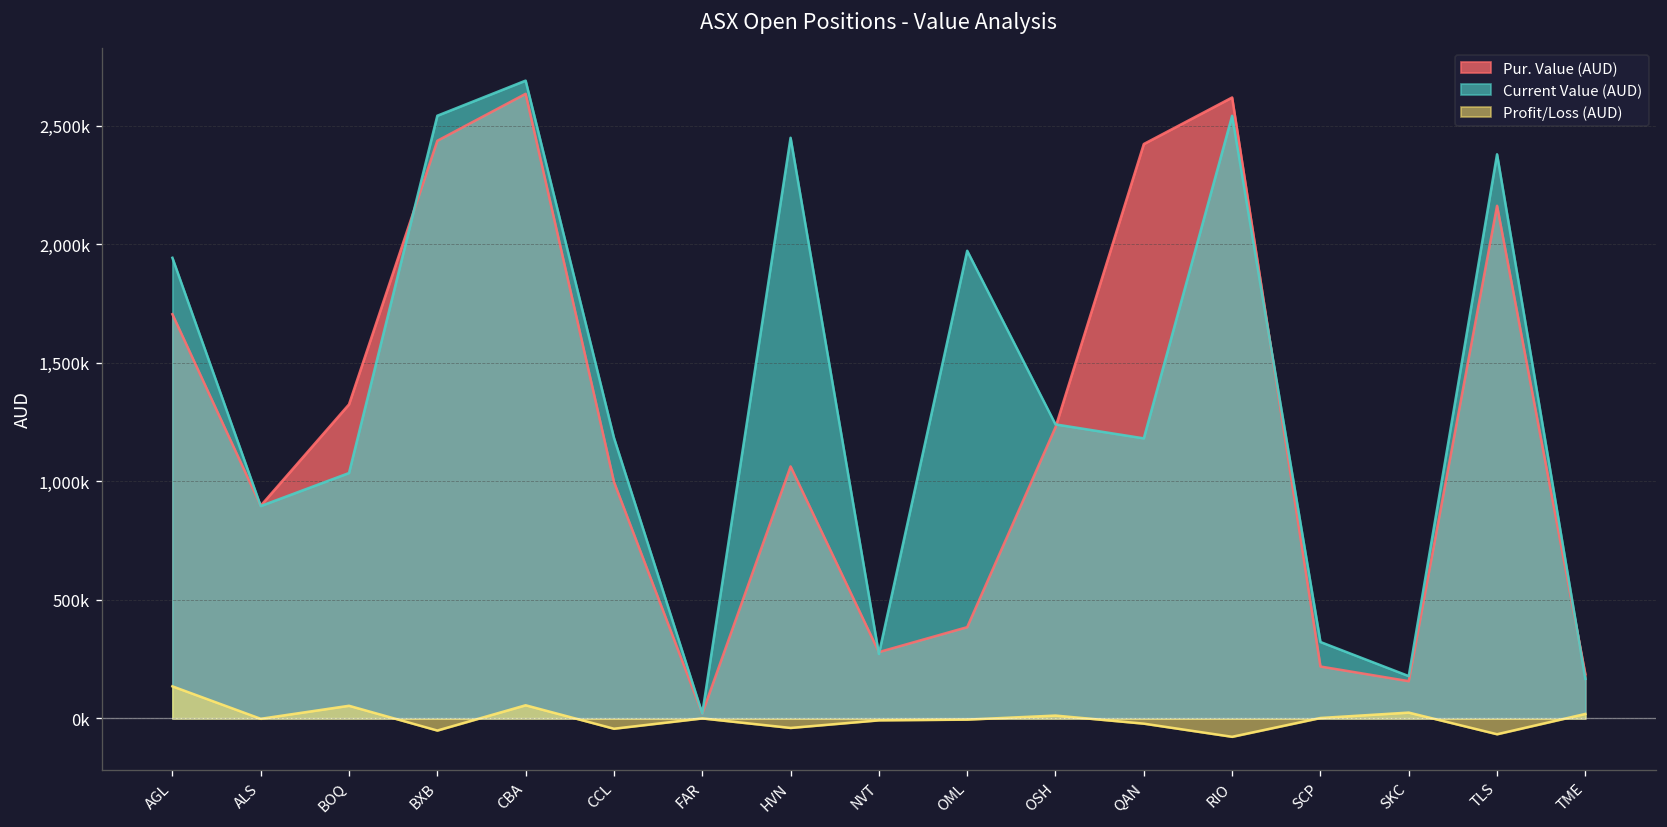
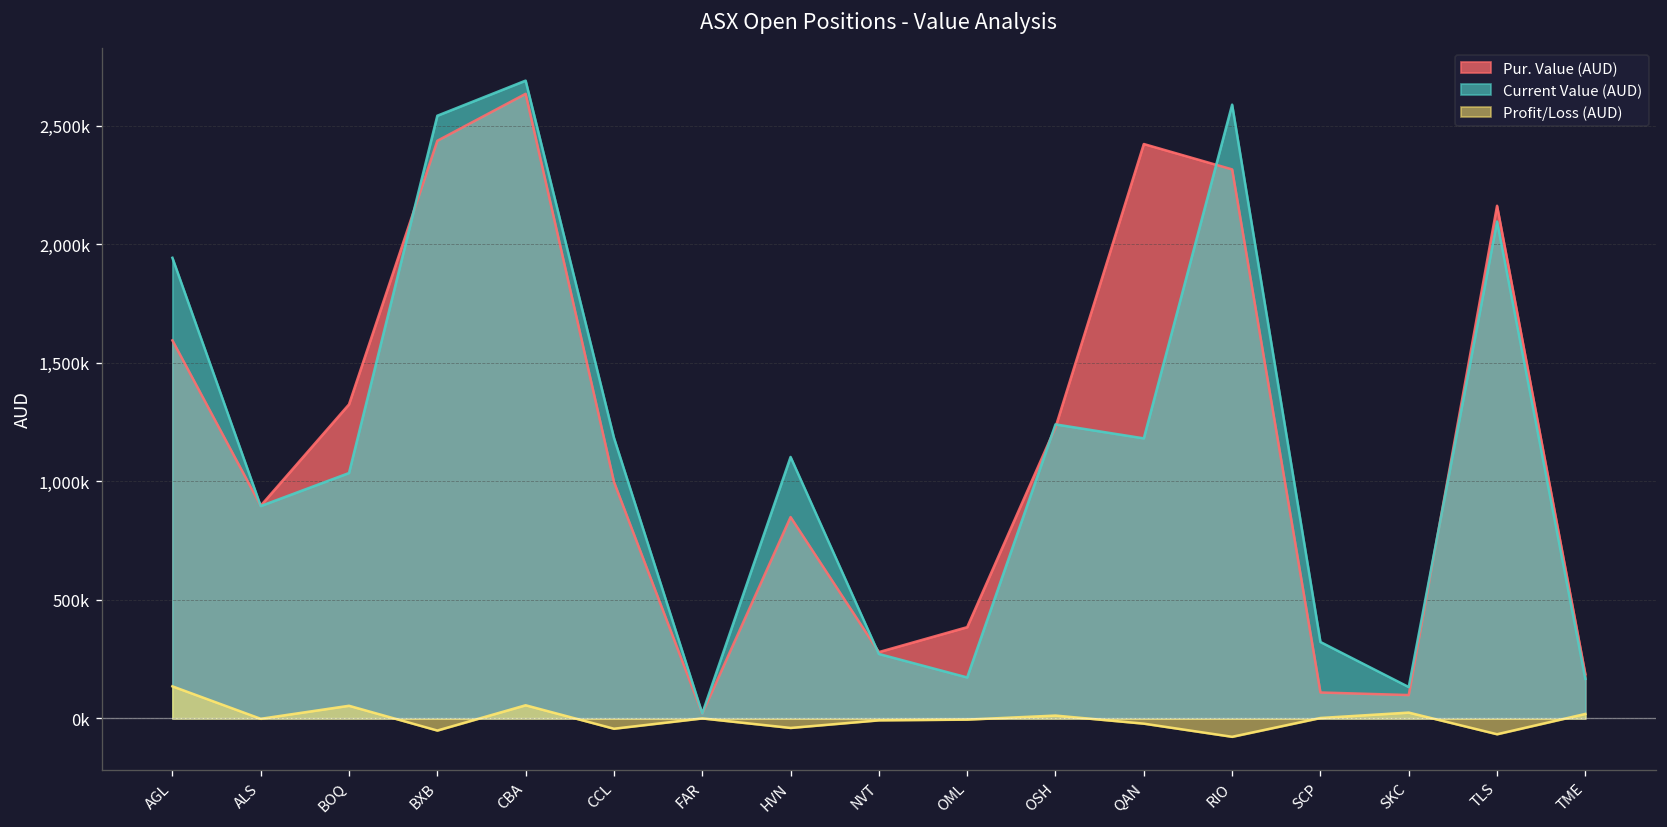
Pur. Value (AUD), AGL: 1,710,000 -> 1,600,000
Pur. Value (AUD), HVN: 1,060,000 -> 850,000
Current Value (AUD), HVN: 2,450,000 -> 1,100,000
Current Value (AUD), OML: 1,970,000 -> 170,000
Pur. Value (AUD), RIO: 2,620,000 -> 2,320,000
Current Value (AUD), RIO: 2,540,000 -> 2,590,000
Pur. Value (AUD), SCP: 220,000 -> 110,000
Pur. Value (AUD), SKC: 160,000 -> 100,000
Current Value (AUD), SKC: 180,000 -> 130,000
Current Value (AUD), TLS: 2,380,000 -> 2,100,000
